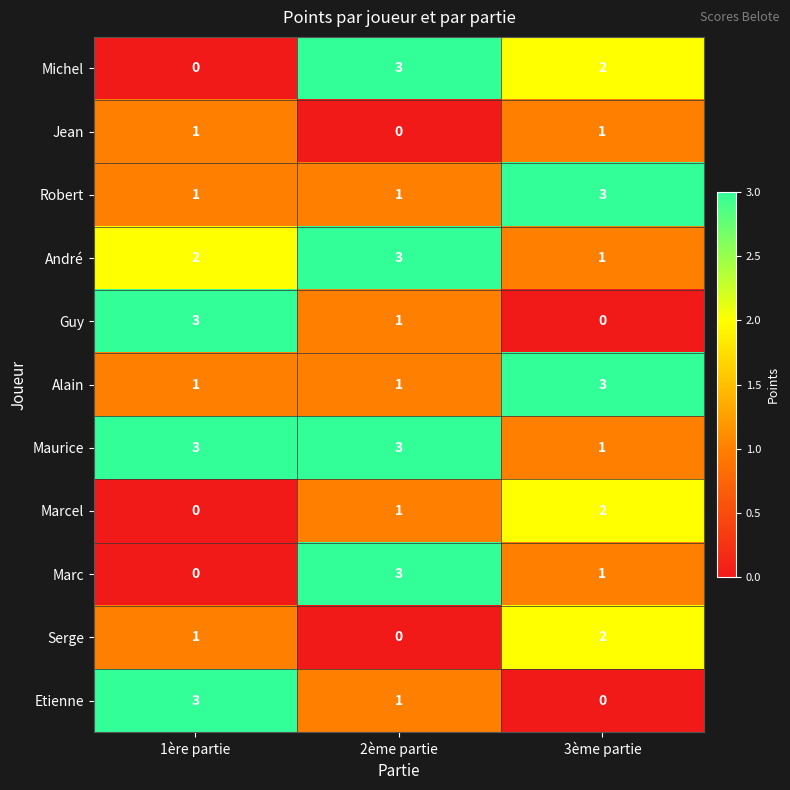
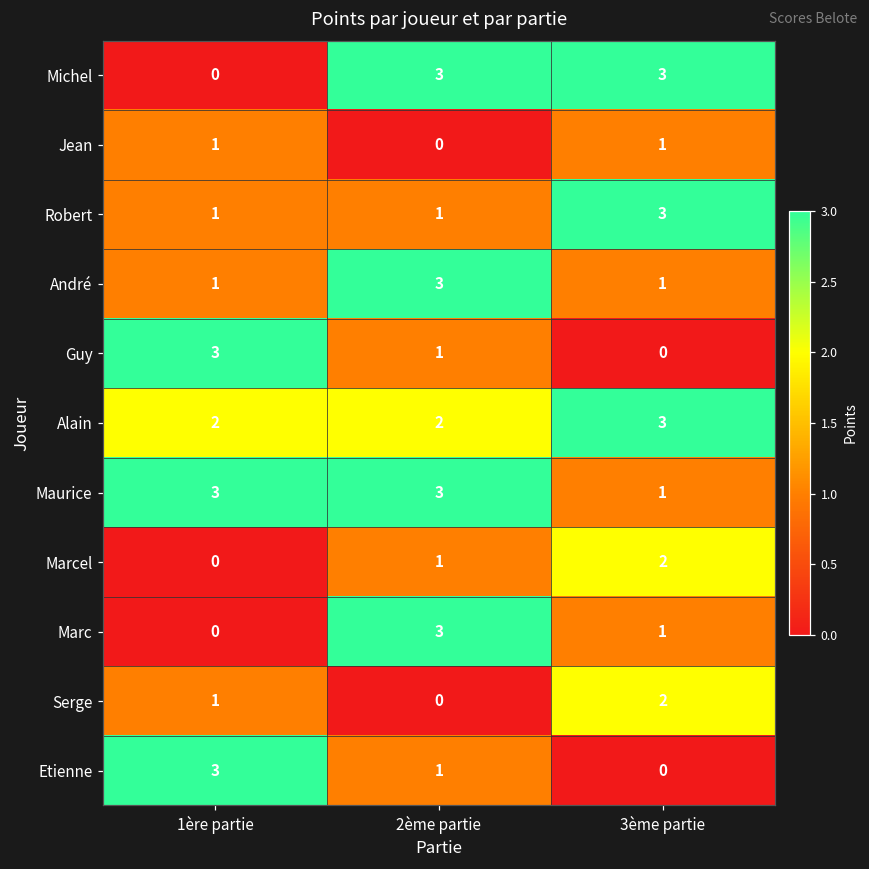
Michel, 3ème partie: 2 -> 3
André, 1ère partie: 2 -> 1
Alain, 1ère partie: 1 -> 2
Alain, 2ème partie: 1 -> 2
